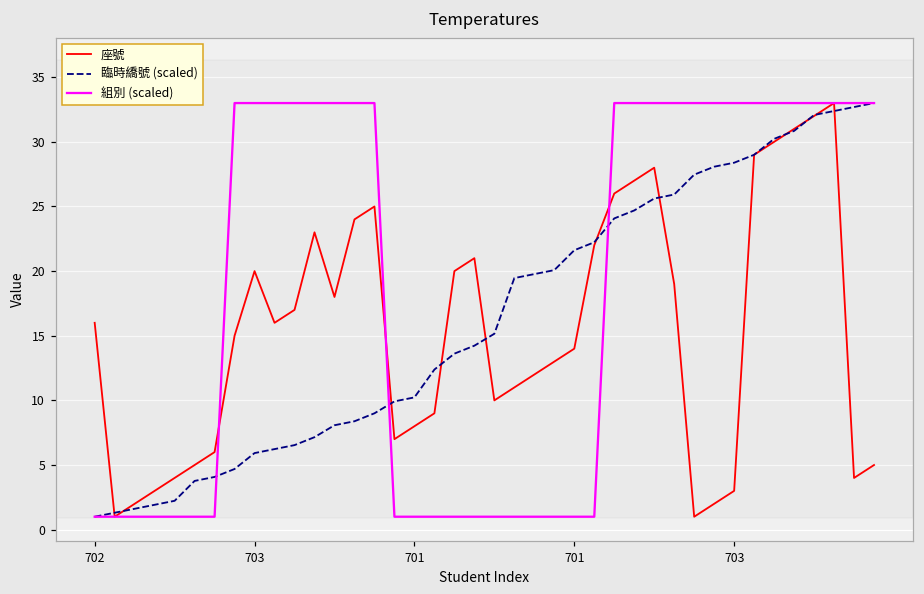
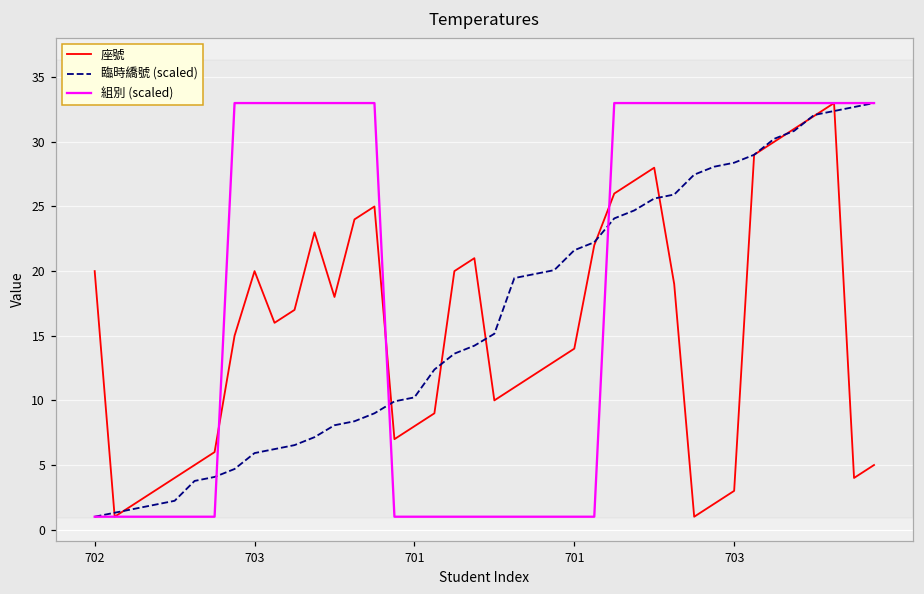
座號, 702: 16 -> 20
